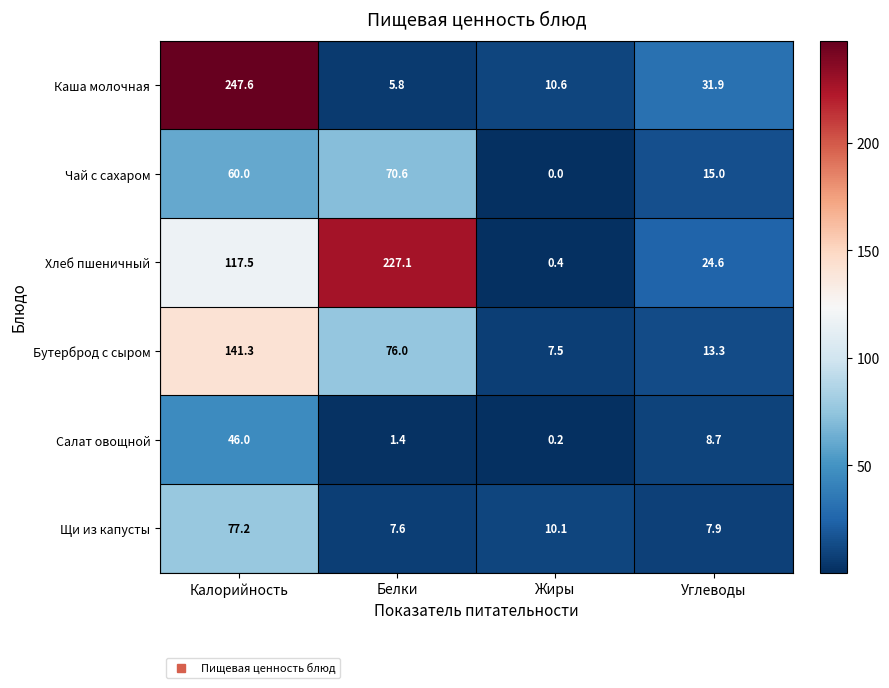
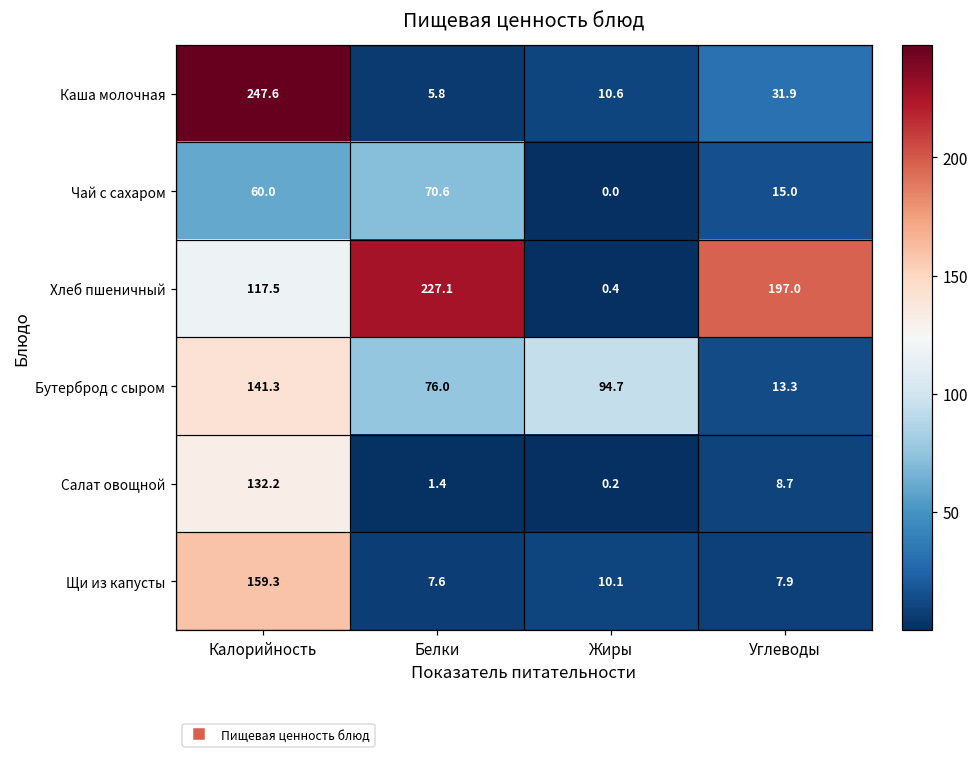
Хлеб пшеничный, Углеводы: 24.6 -> 197.0
Бутерброд с сыром, Жиры: 7.5 -> 94.7
Салат овощной, Калорийность: 46.0 -> 132.2
Щи из капусты, Калорийность: 77.2 -> 159.3
